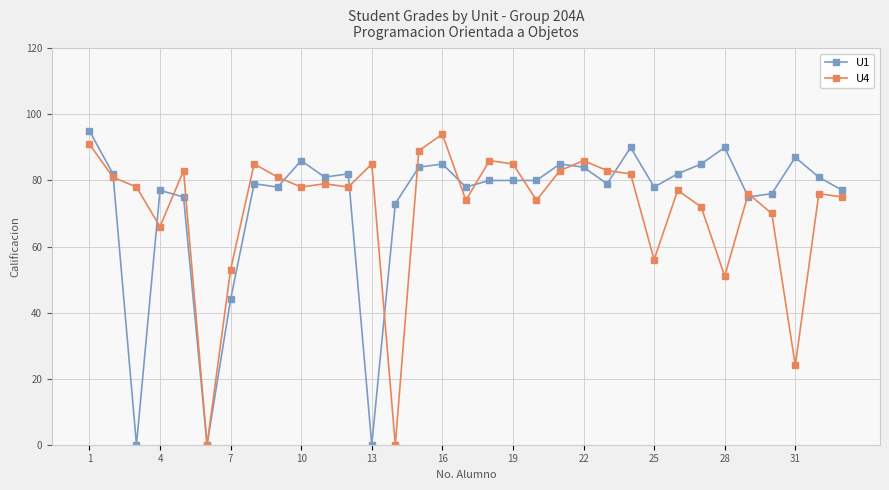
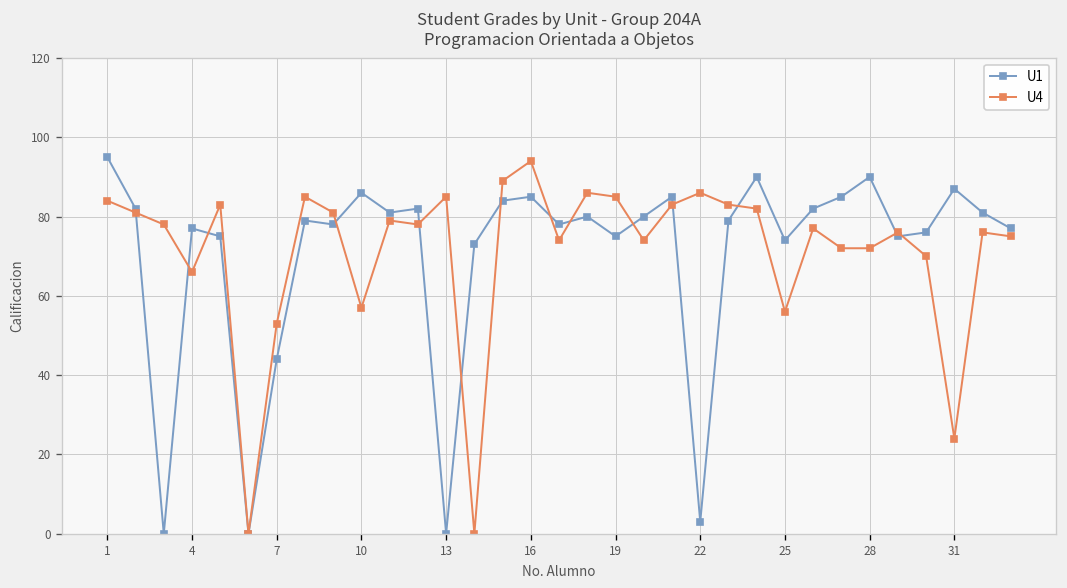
U4, 1: 91 -> 84
U4, 10: 78 -> 57
U1, 19: 80 -> 75
U1, 22: 84 -> 3
U1, 25: 78 -> 74
U4, 28: 51 -> 72
